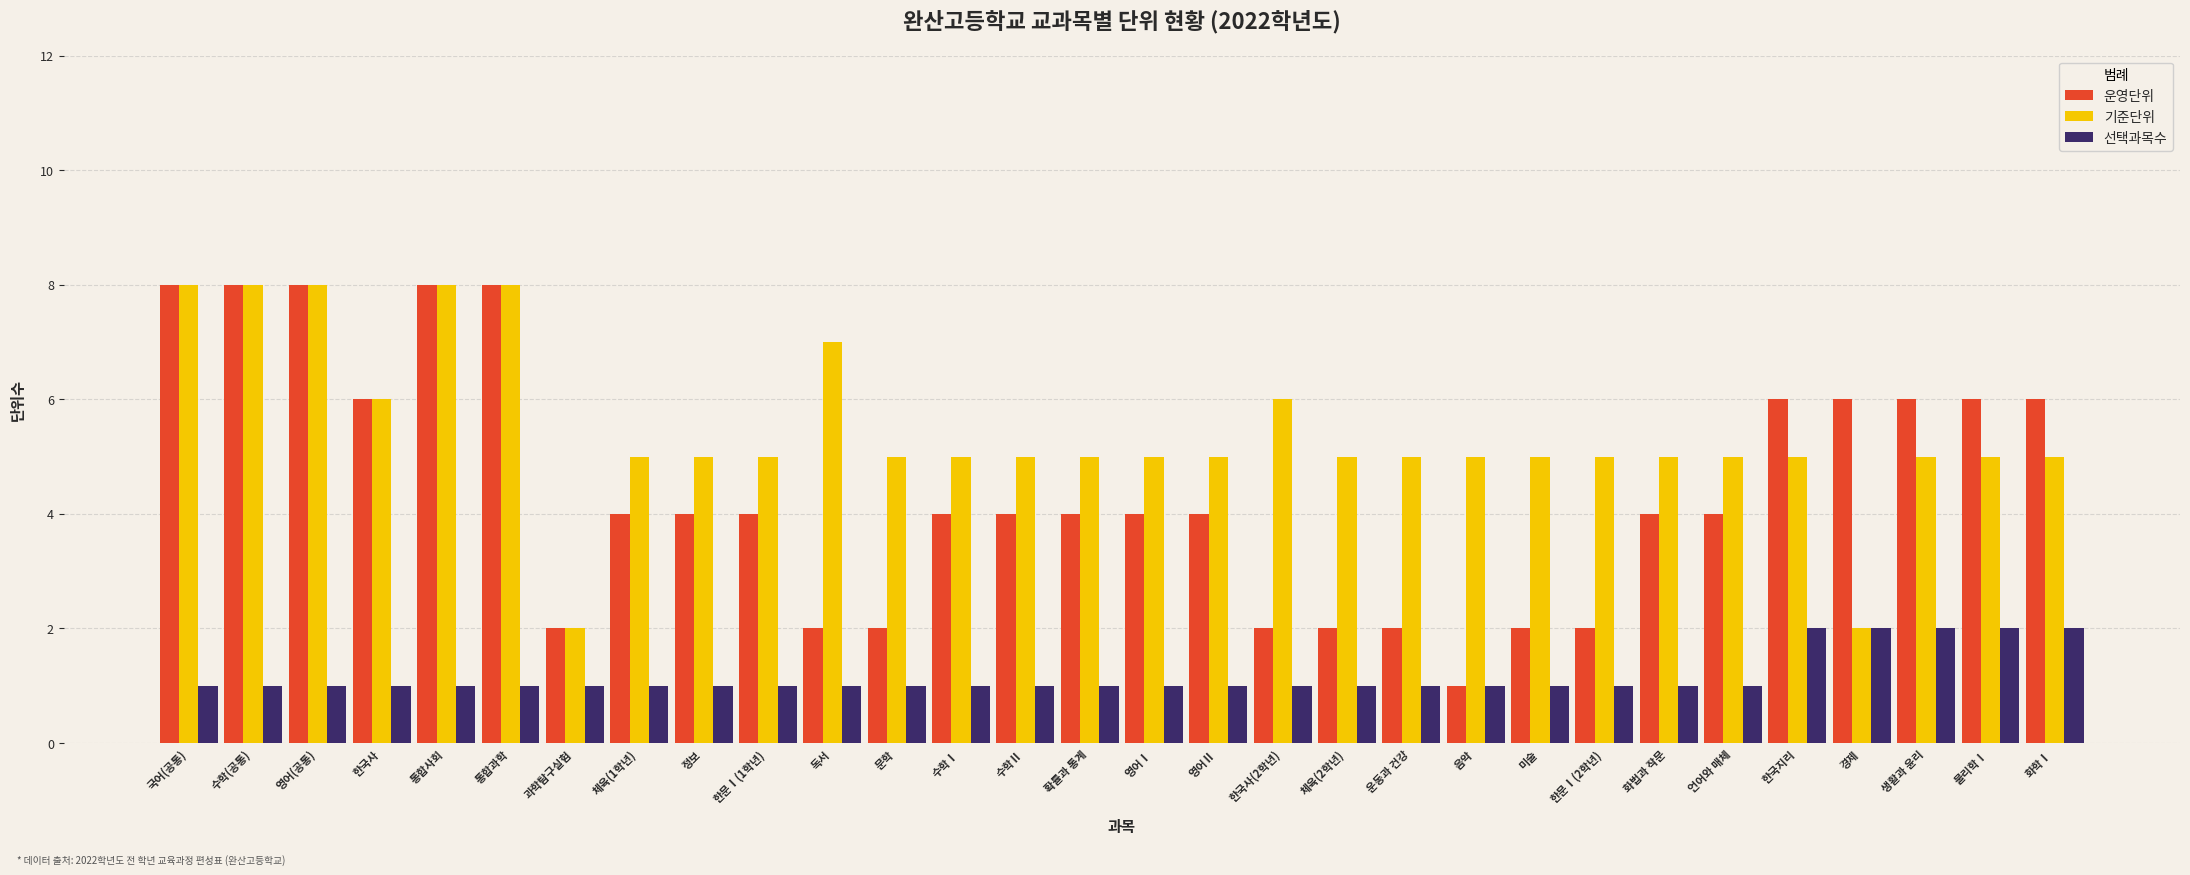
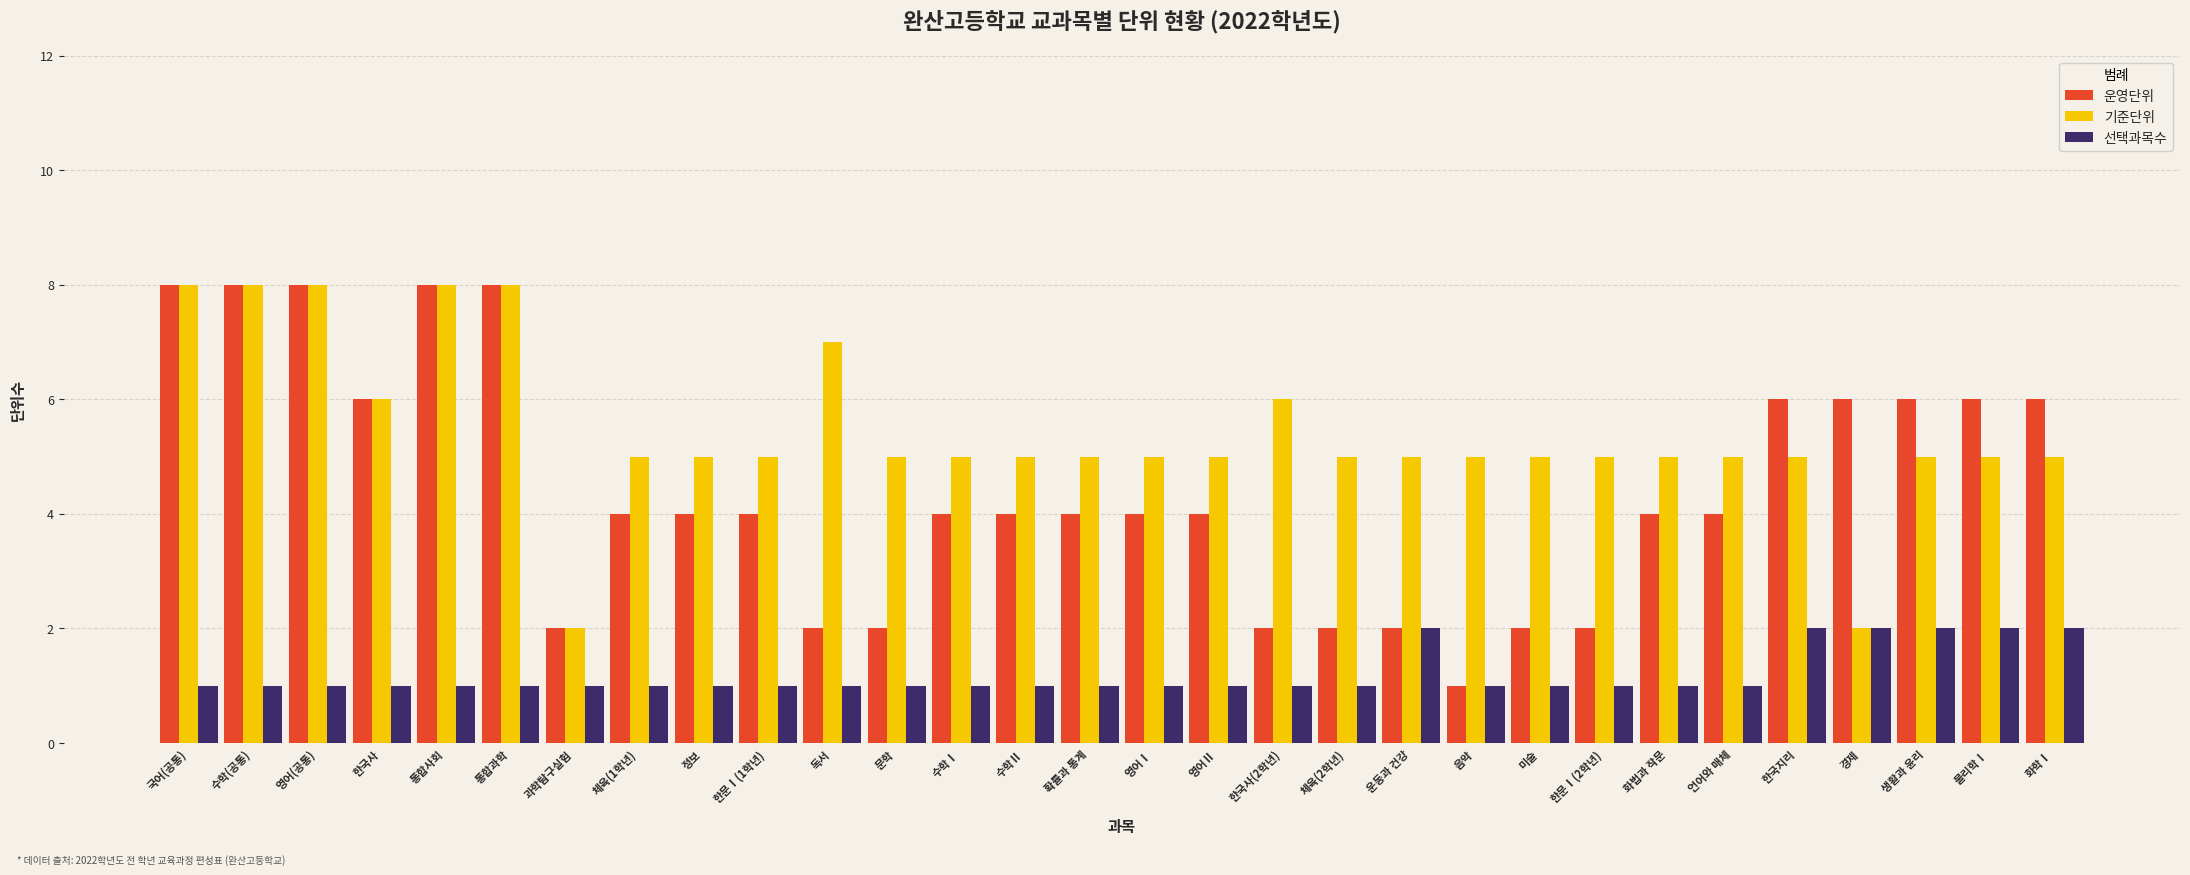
선택과목수, 운동과 건강: 1 -> 2
